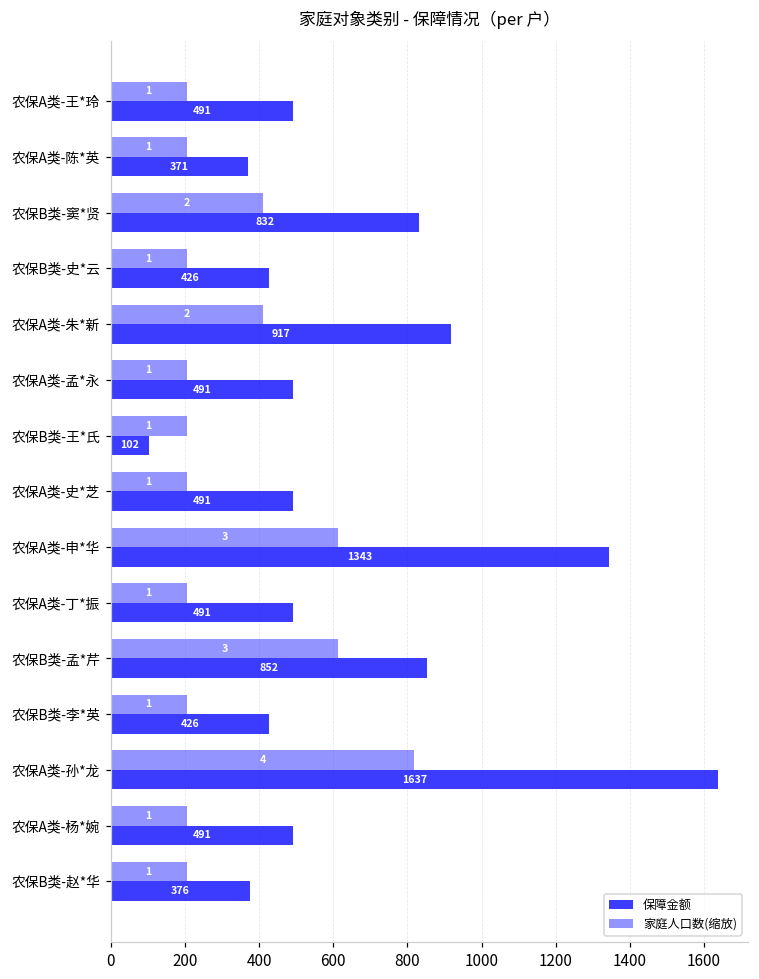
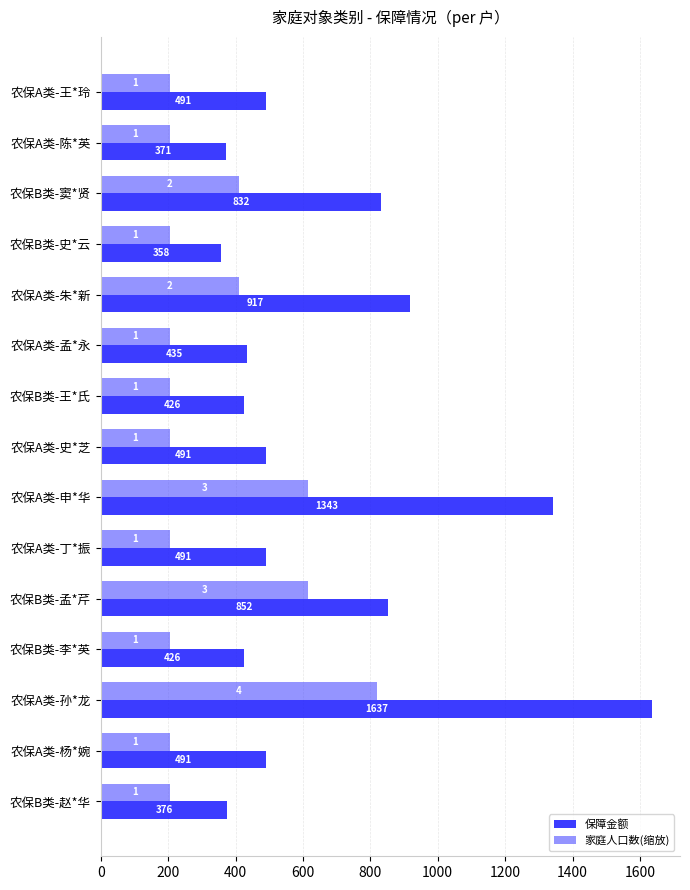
保障金额, 农保B类-史*云: 426 -> 358
保障金额, 农保A类-孟*永: 491 -> 435
保障金额, 农保B类-王*氏: 102 -> 426
